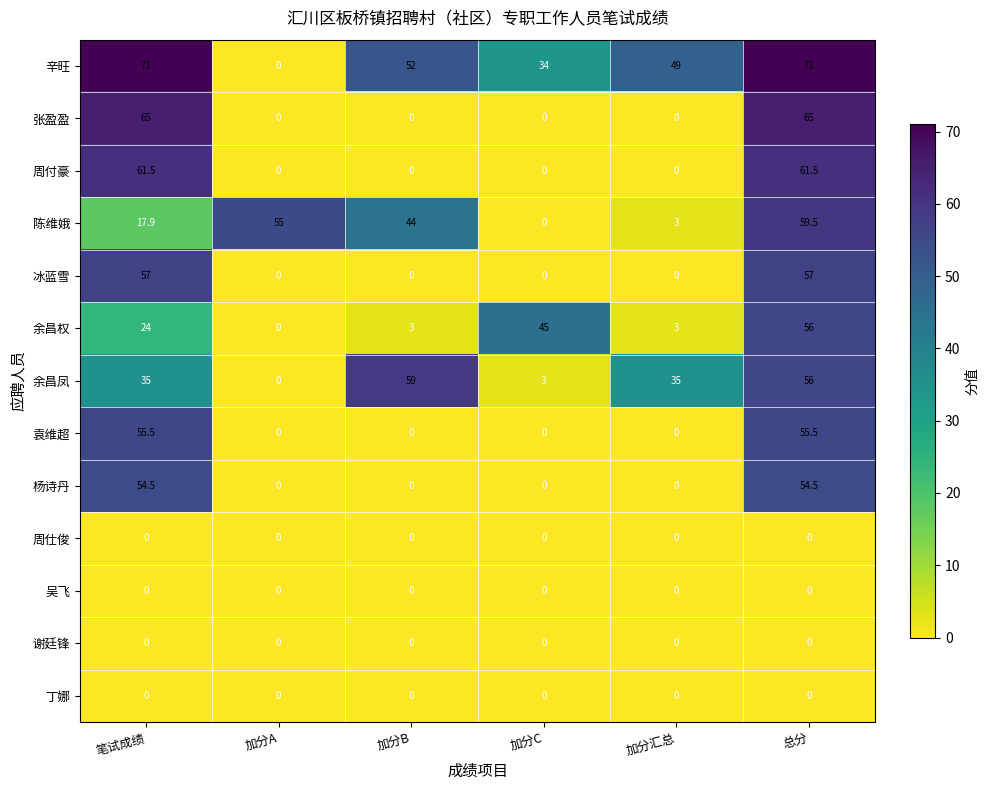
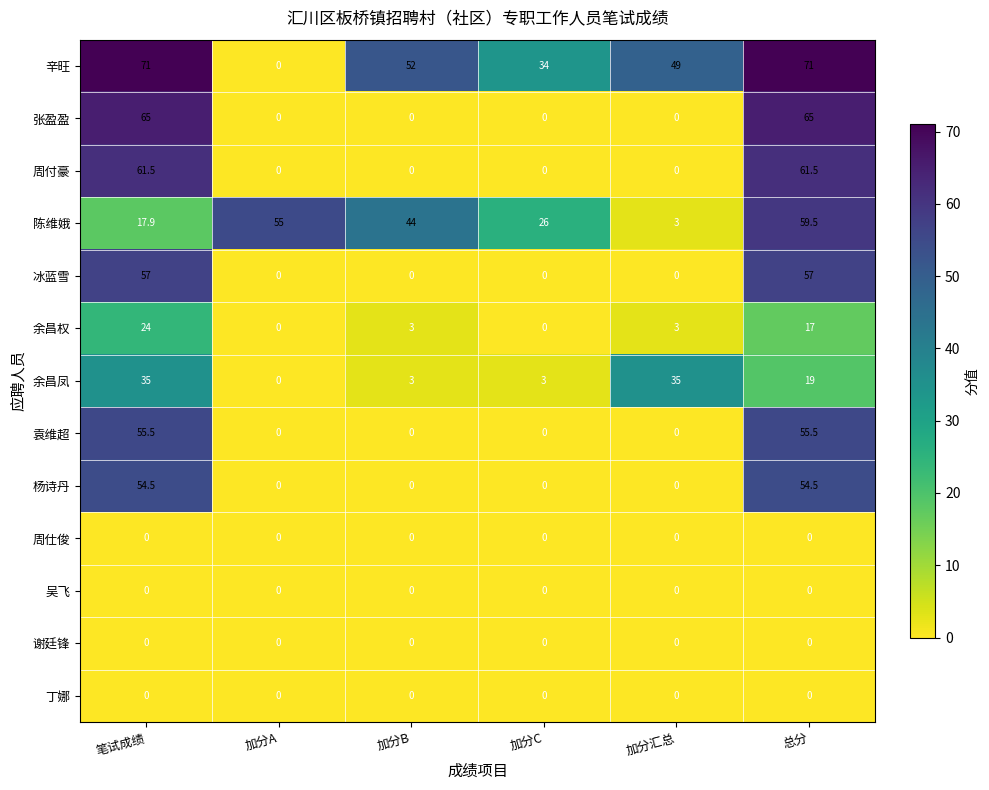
陈维娥, 加分C: 0 -> 26
余昌权, 加分C: 45 -> 0
余昌权, 总分: 56 -> 17
余昌凤, 加分B: 59 -> 3
余昌凤, 总分: 56 -> 19
